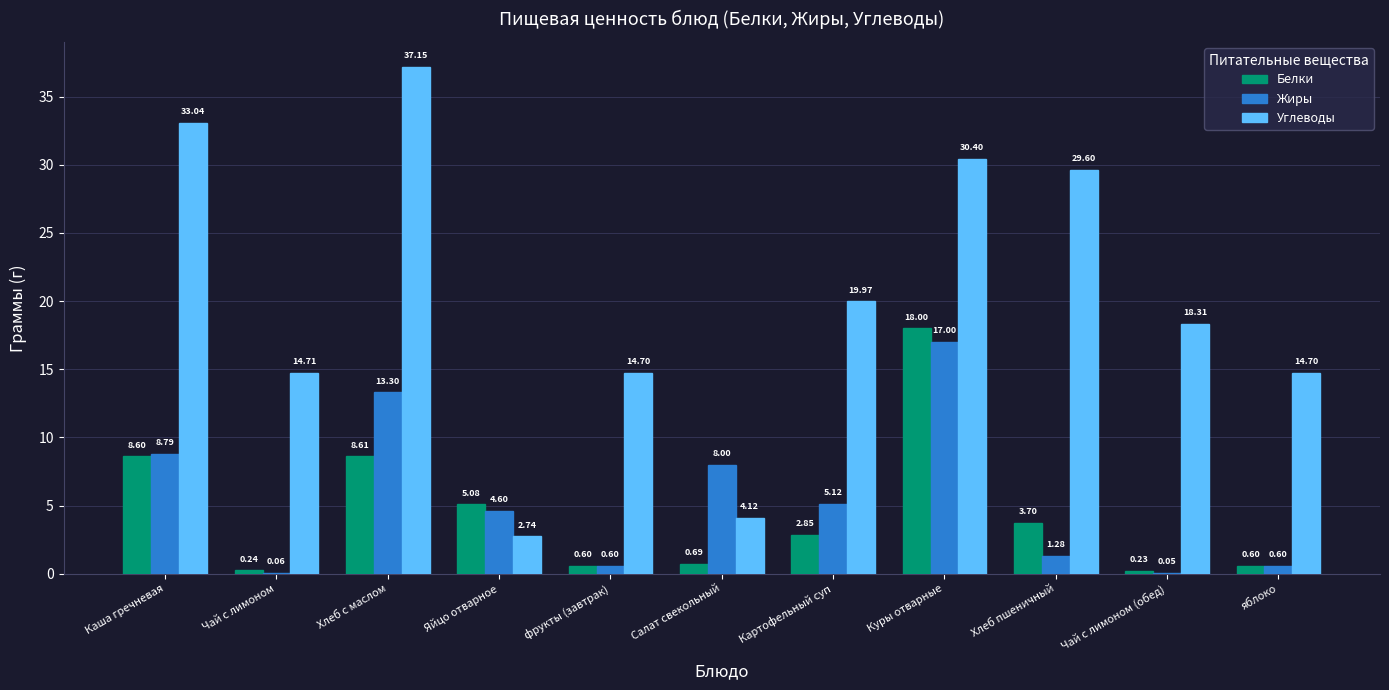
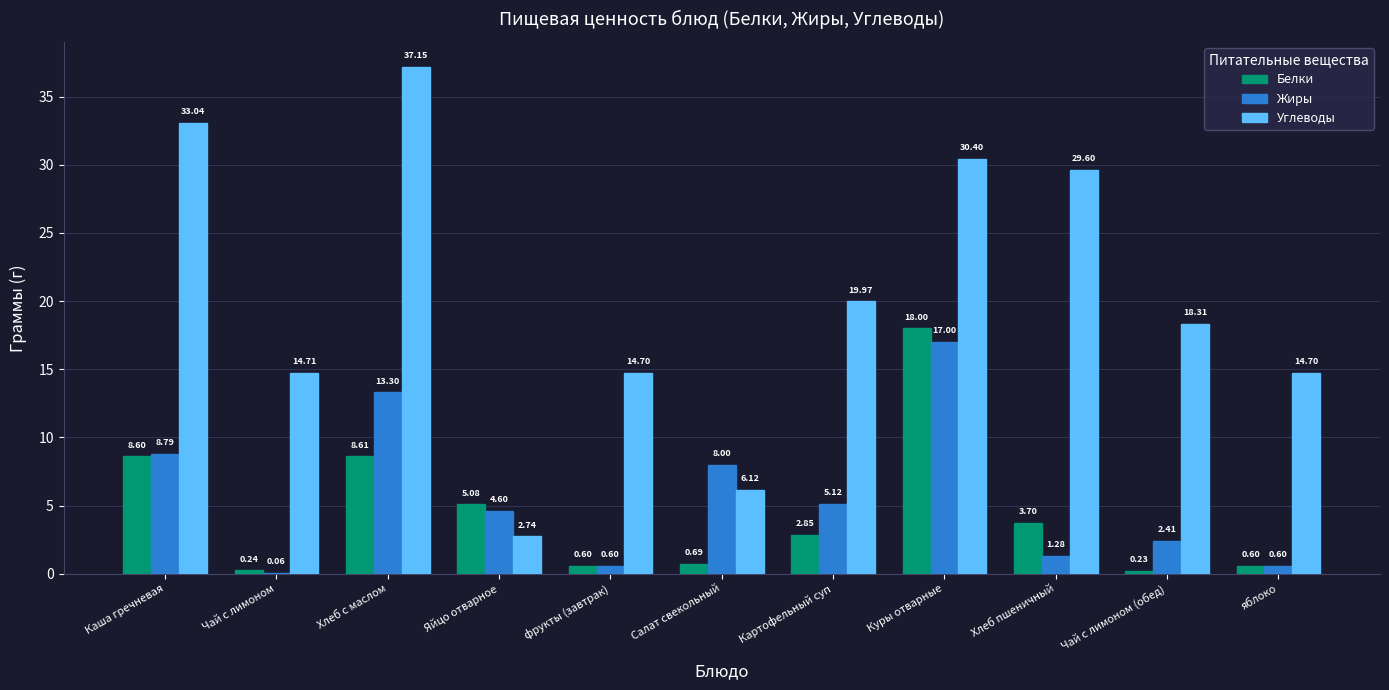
Углеводы, Салат свекольный: 4.12 -> 6.12
Жиры, Чай с лимоном (обед): 0.05 -> 2.41
